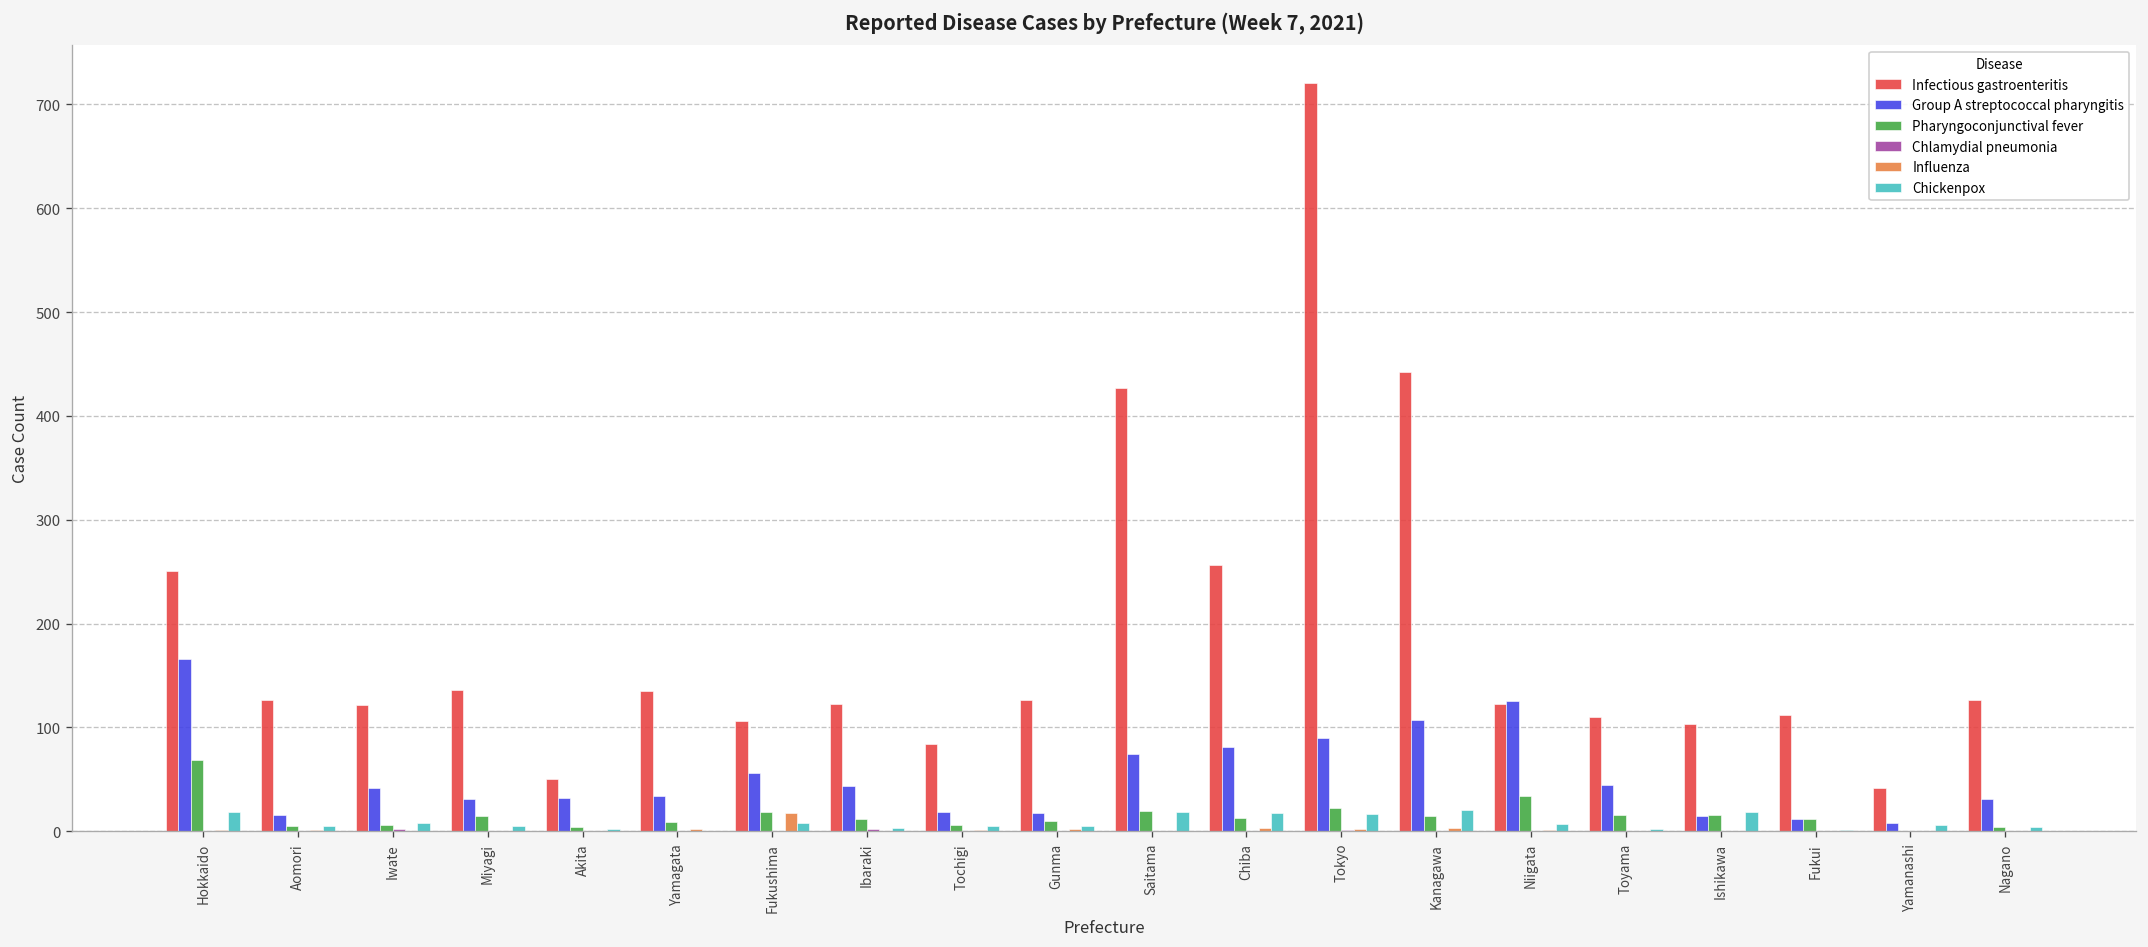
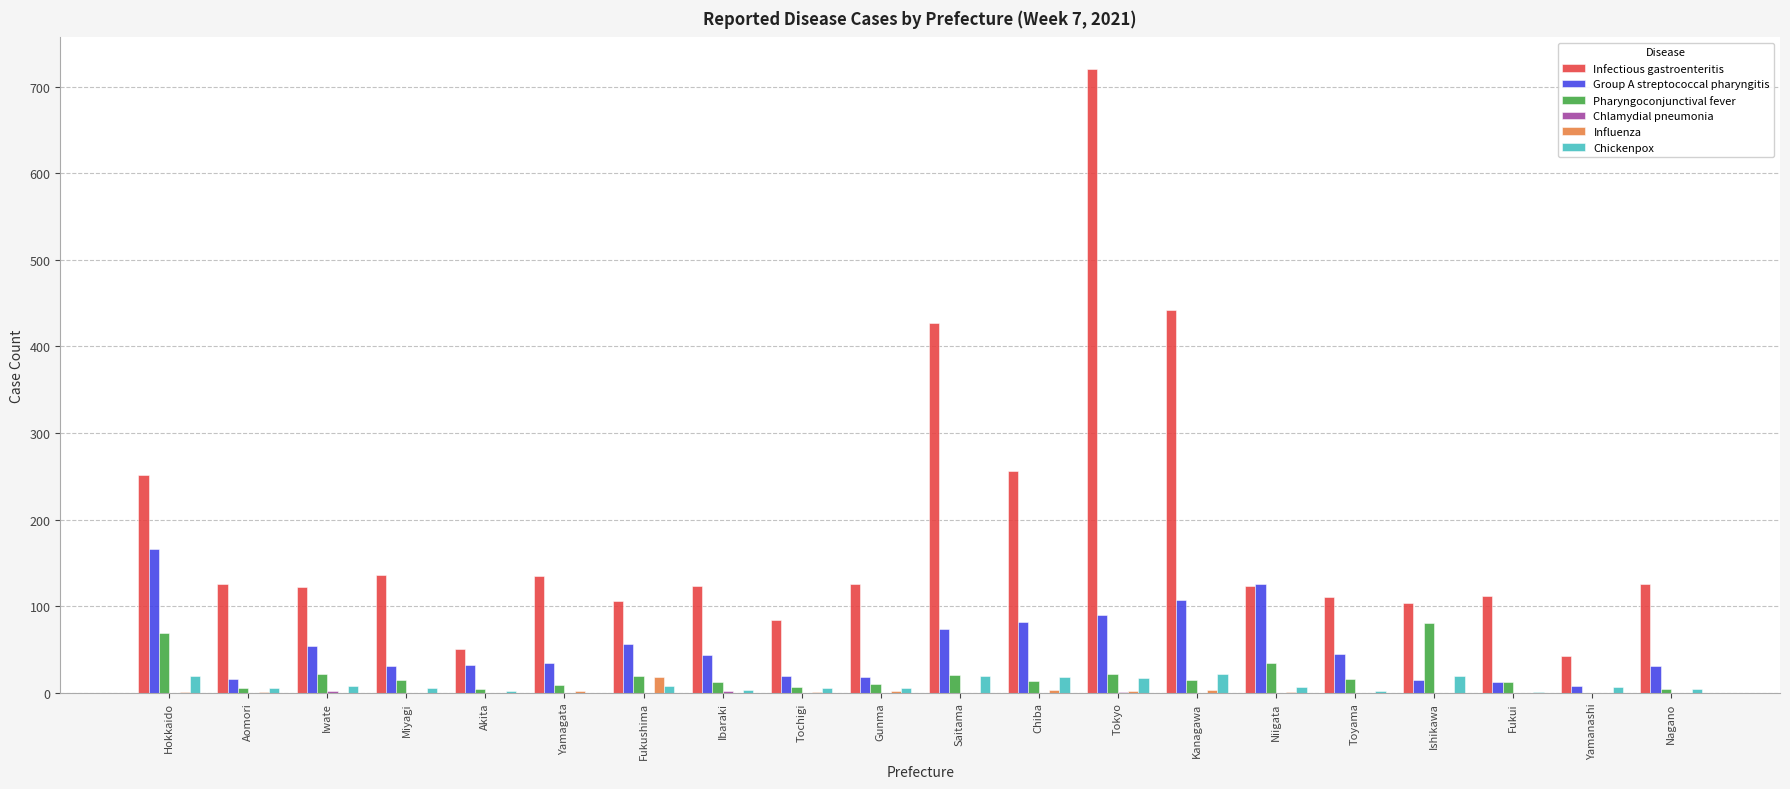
Group A streptococcal pharyngitis, Iwate: 40 -> 50
Pharyngoconjunctival fever, Iwate: 10 -> 20
Pharyngoconjunctival fever, Ishikawa: 20 -> 80
